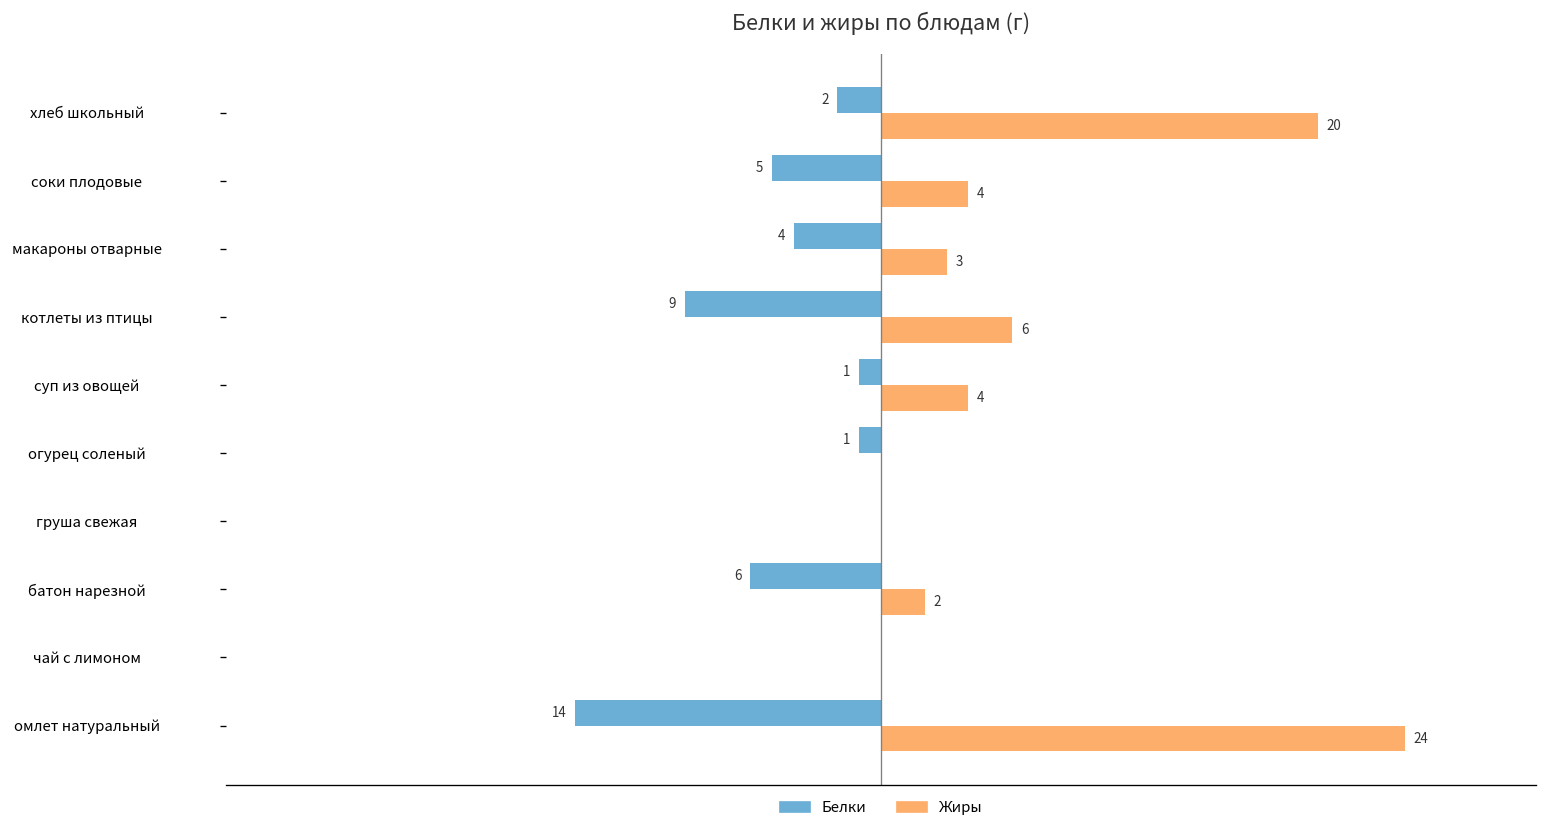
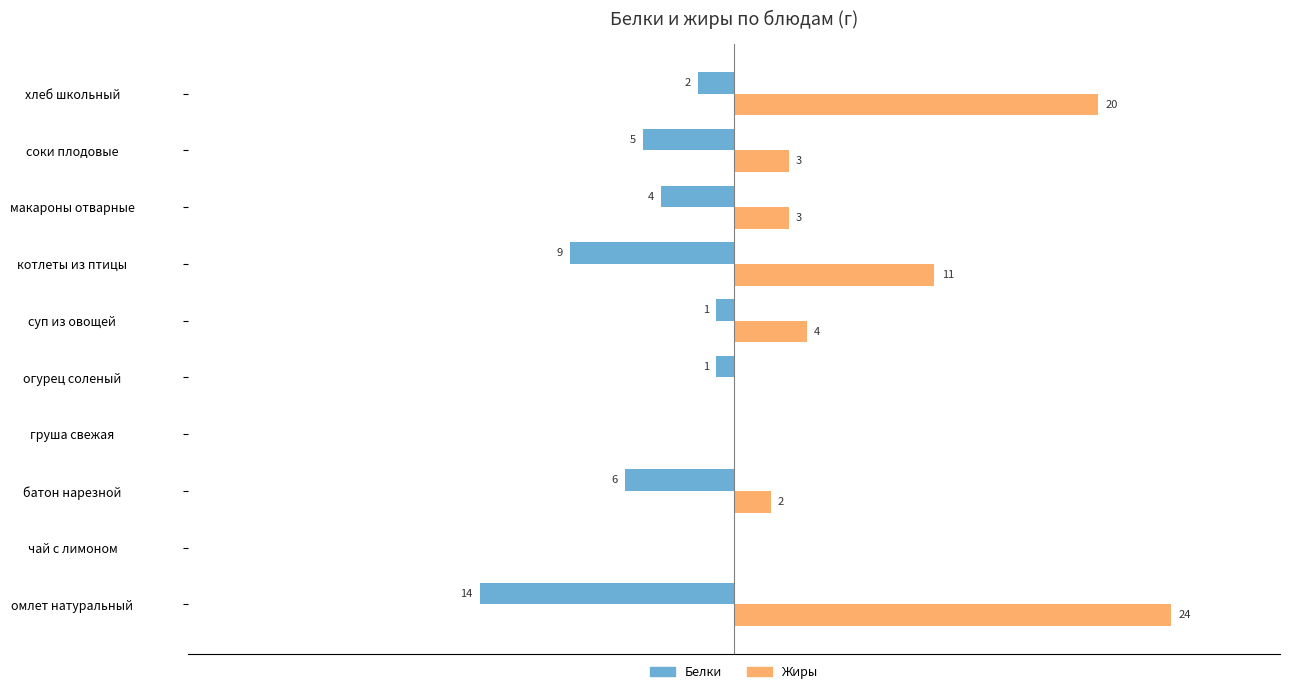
Жиры, соки плодовые: 4 -> 3
Жиры, котлеты из птицы: 6 -> 11
